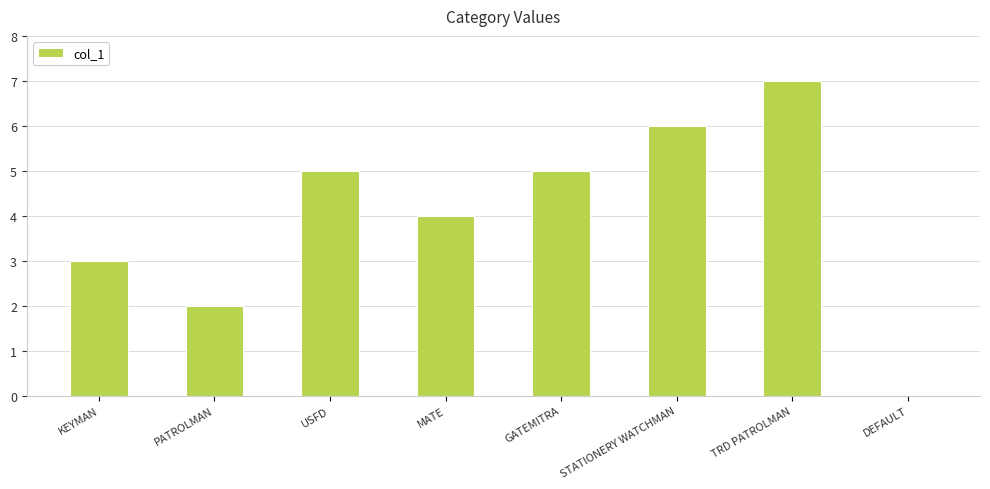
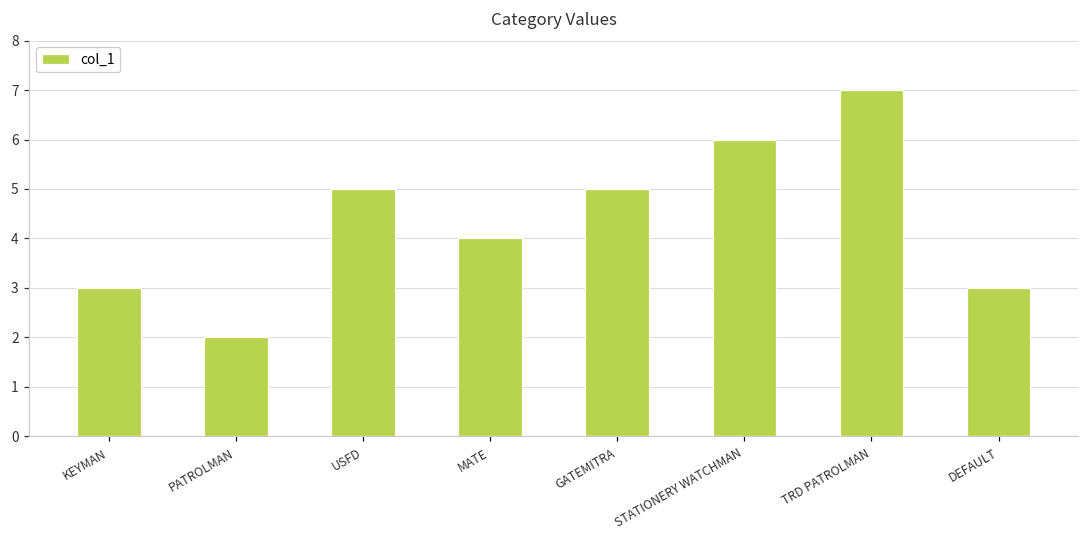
DEFAULT: 0 -> 3
